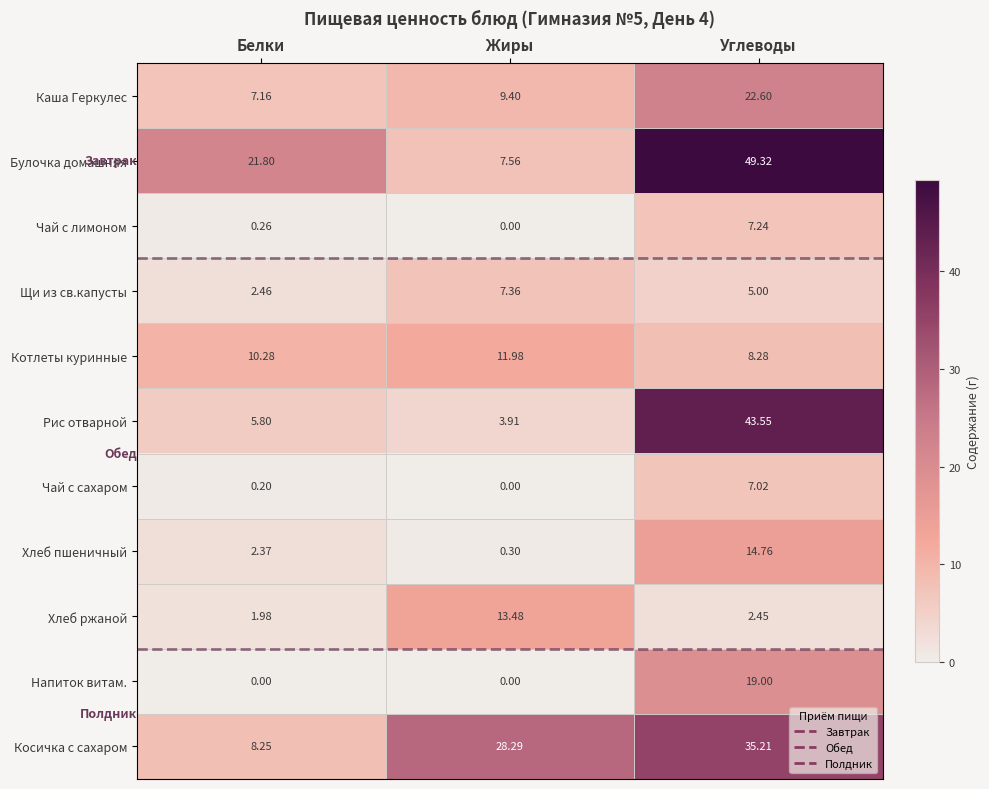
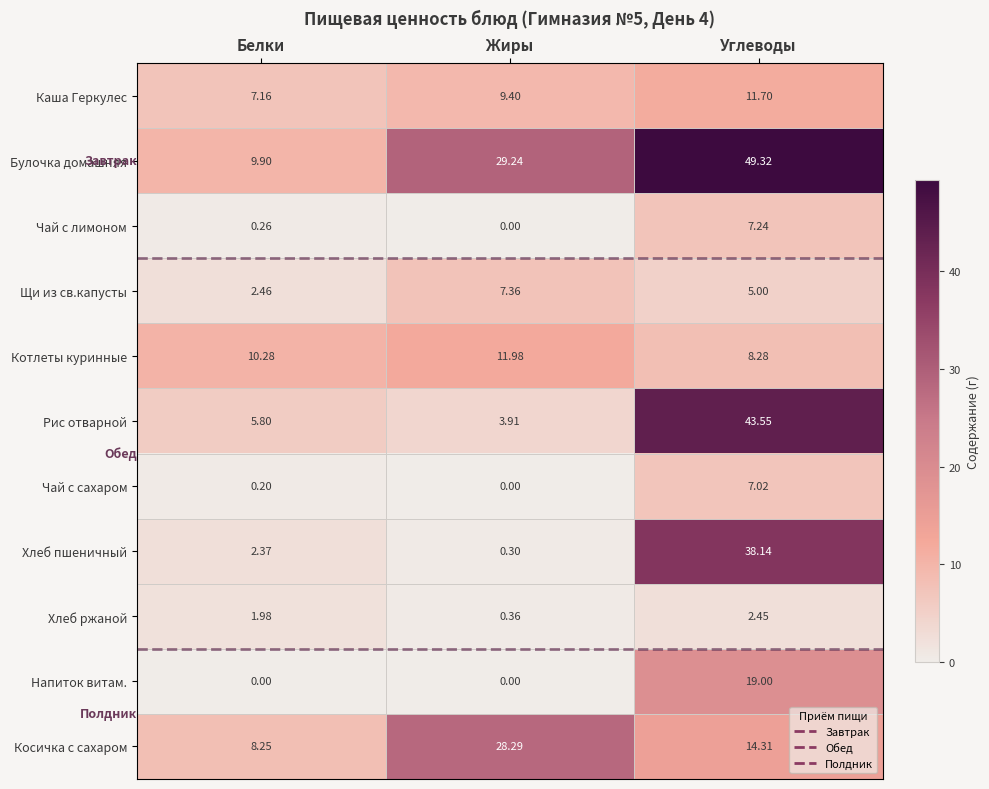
Каша Геркулес, Углеводы: 22.60 -> 11.70
Булочка домашняя, Белки: 21.80 -> 9.90
Булочка домашняя, Жиры: 7.56 -> 29.24
Хлеб пшеничный, Углеводы: 14.76 -> 38.14
Хлеб ржаной, Жиры: 13.48 -> 0.36
Косичка с сахаром, Углеводы: 35.21 -> 14.31
